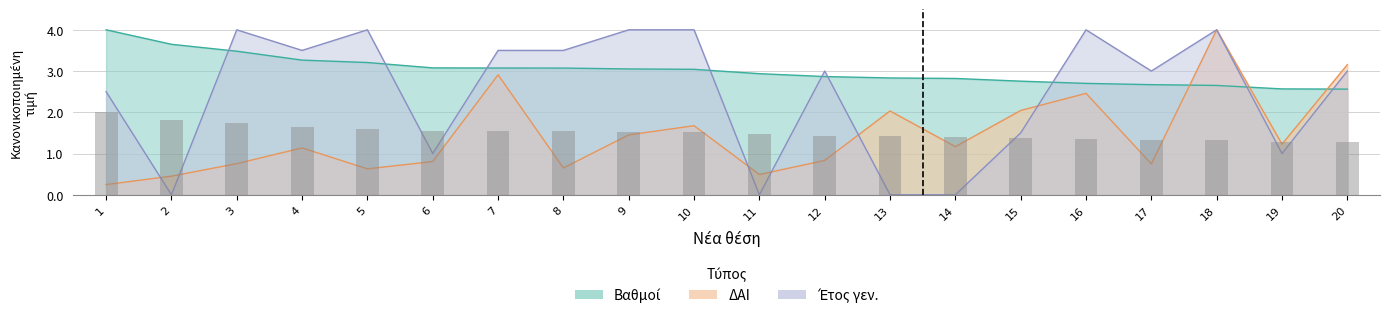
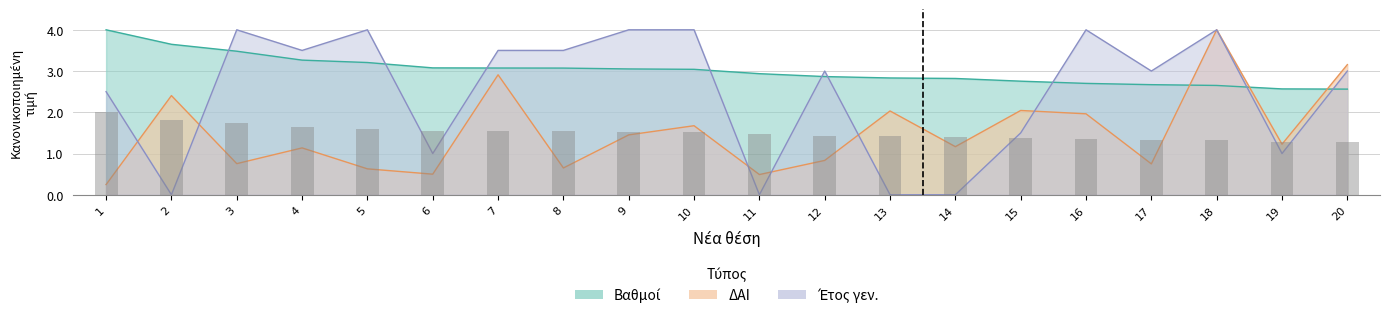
ΔΑΙ, 2: 0.5 -> 2.4
ΔΑΙ, 6: 0.8 -> 0.5
ΔΑΙ, 16: 2.5 -> 2.0
